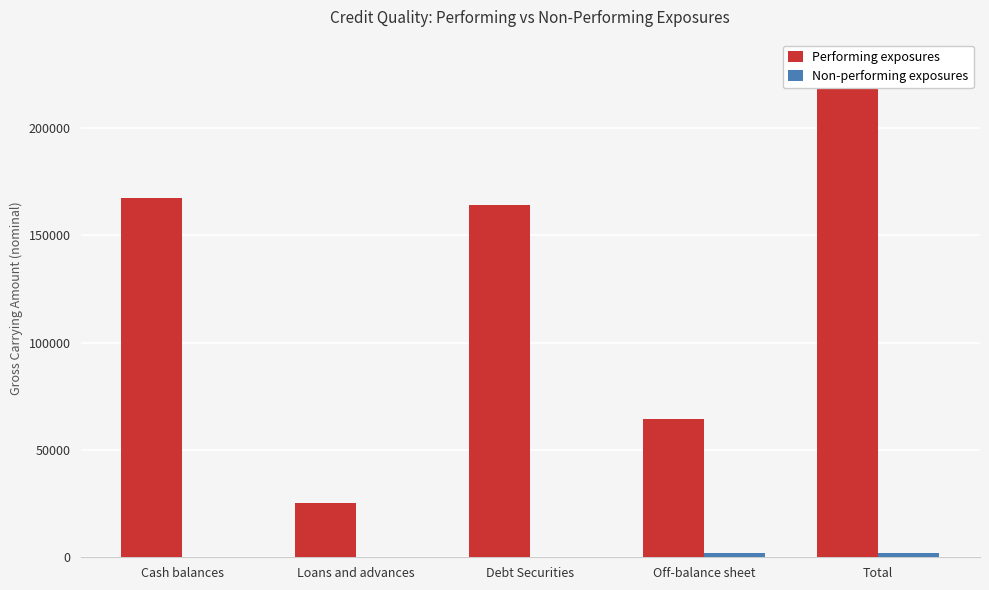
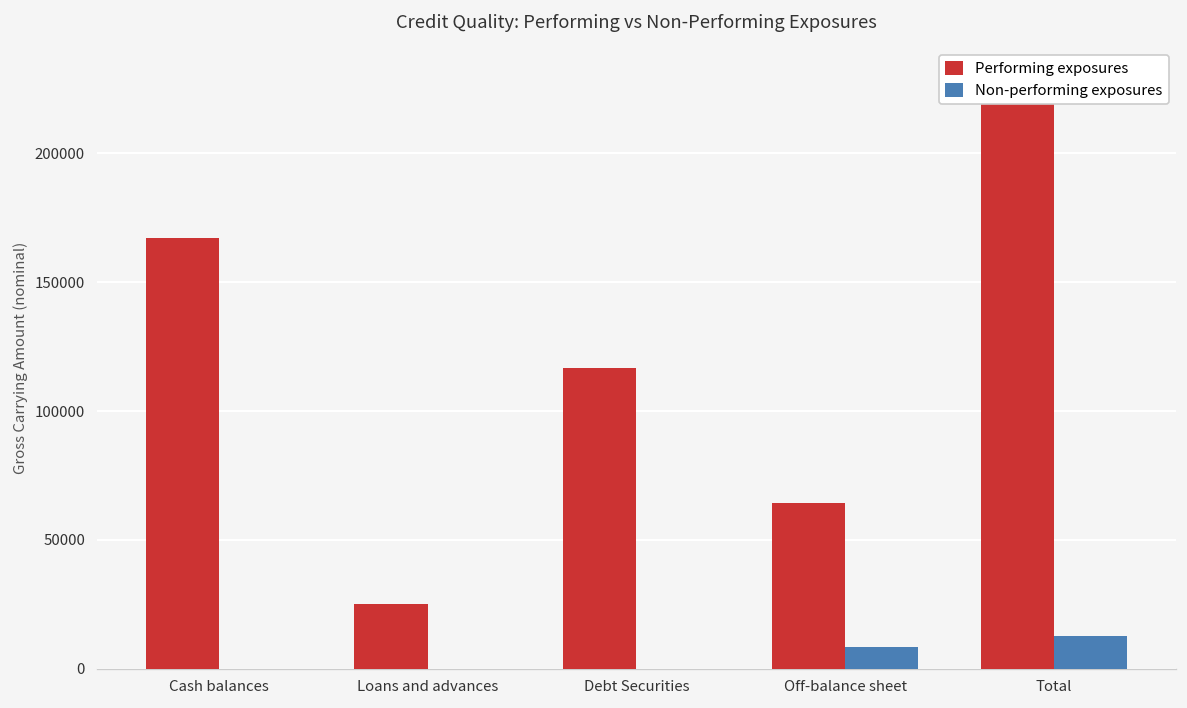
Performing exposures, Debt Securities: 164000 -> 117000
Non-performing exposures, Off-balance sheet: 2000 -> 8000
Non-performing exposures, Total: 2000 -> 13000
